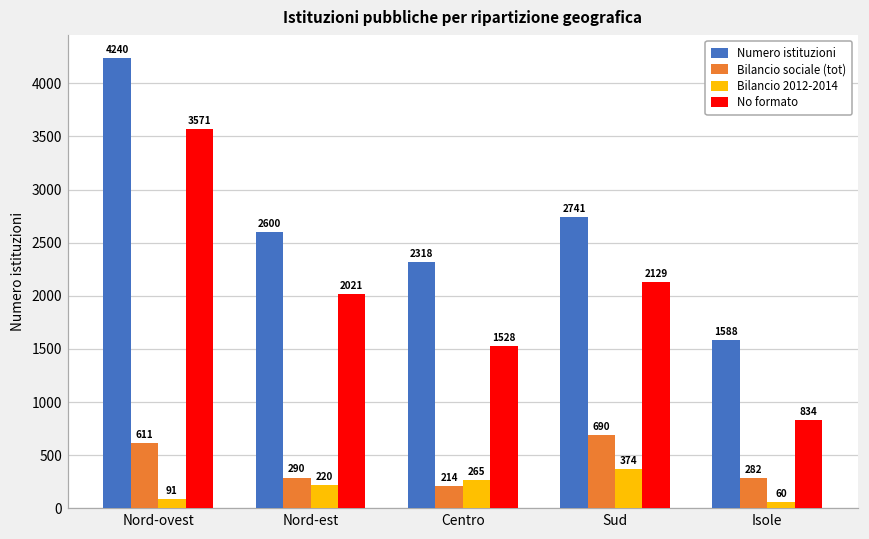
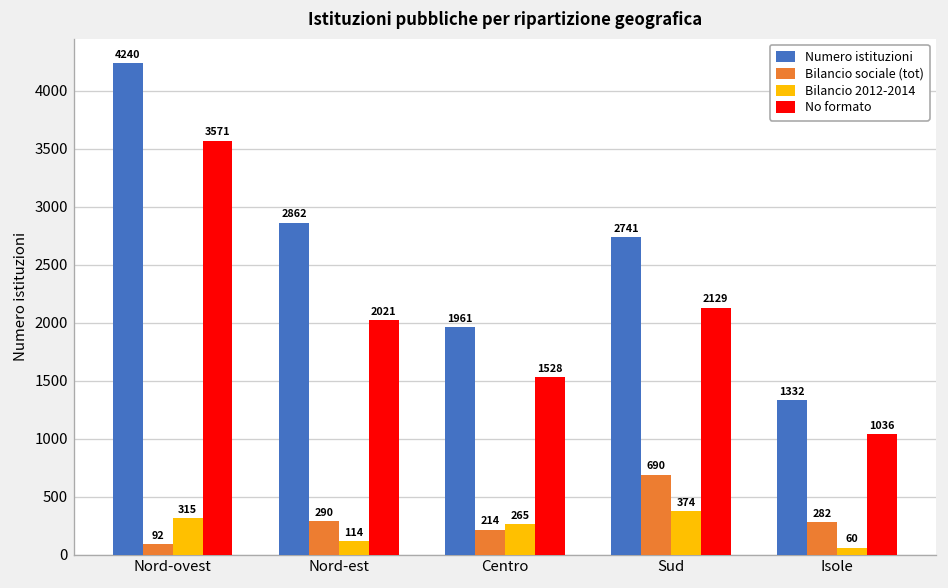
Bilancio sociale (tot), Nord-ovest: 611 -> 92
Bilancio 2012-2014, Nord-ovest: 91 -> 315
Numero istituzioni, Nord-est: 2600 -> 2862
Bilancio 2012-2014, Nord-est: 220 -> 114
Numero istituzioni, Centro: 2318 -> 1961
Numero istituzioni, Isole: 1588 -> 1332
No formato, Isole: 834 -> 1036
